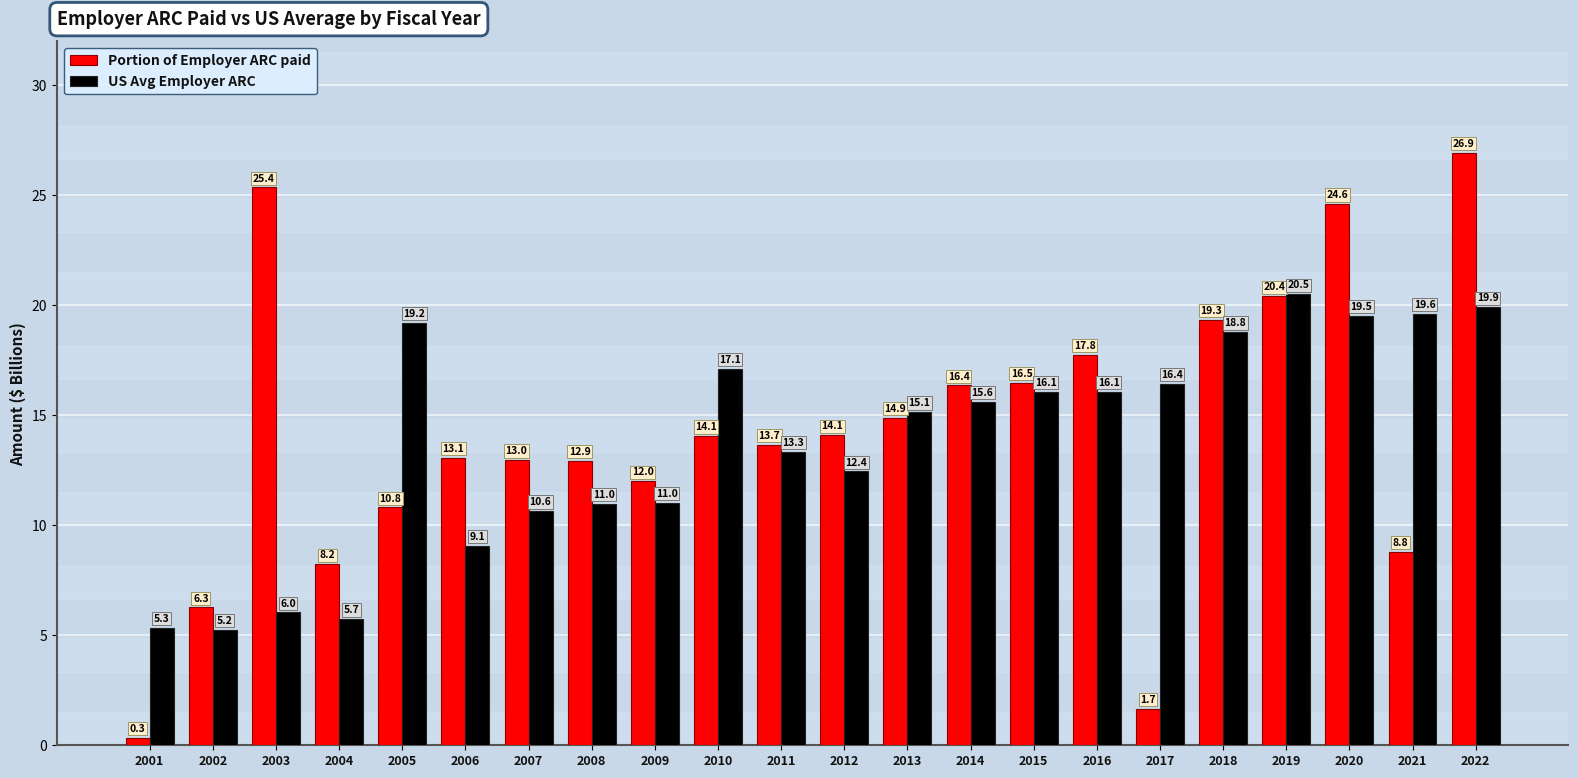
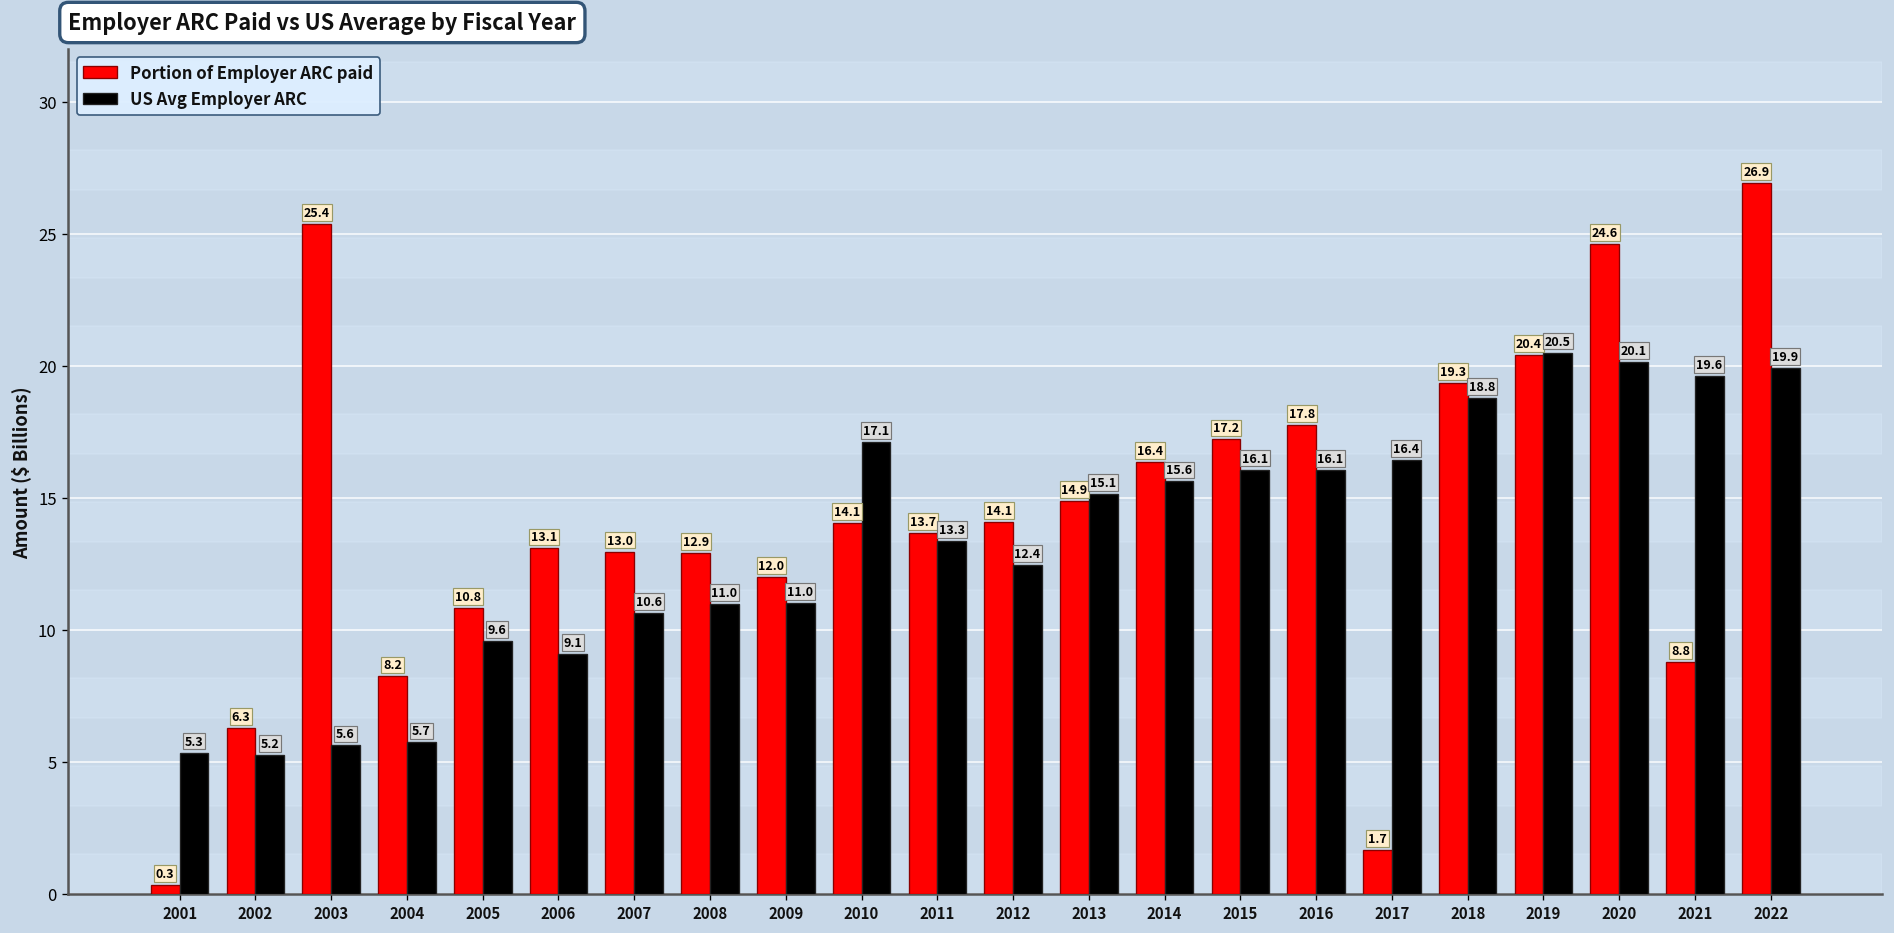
US Avg Employer ARC, 2003: 6.0 -> 5.6
US Avg Employer ARC, 2005: 19.2 -> 9.6
Portion of Employer ARC paid, 2015: 16.5 -> 17.2
US Avg Employer ARC, 2020: 19.5 -> 20.1
